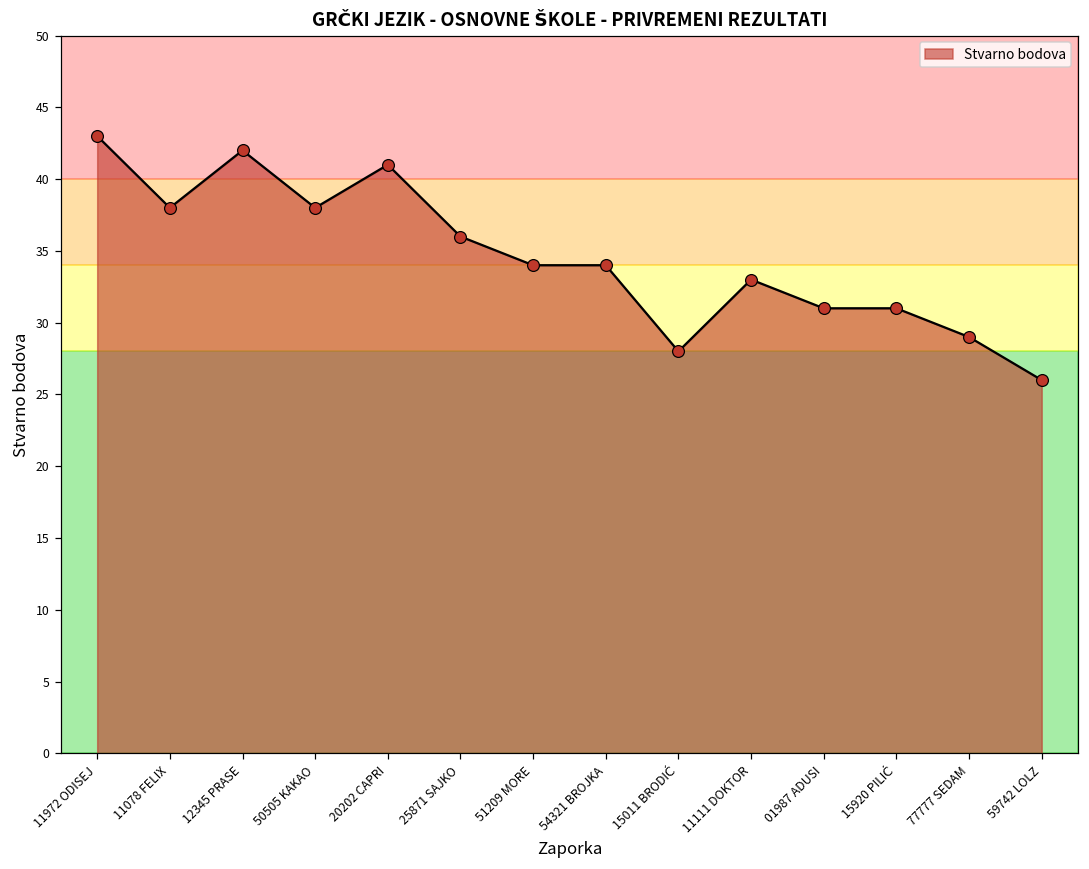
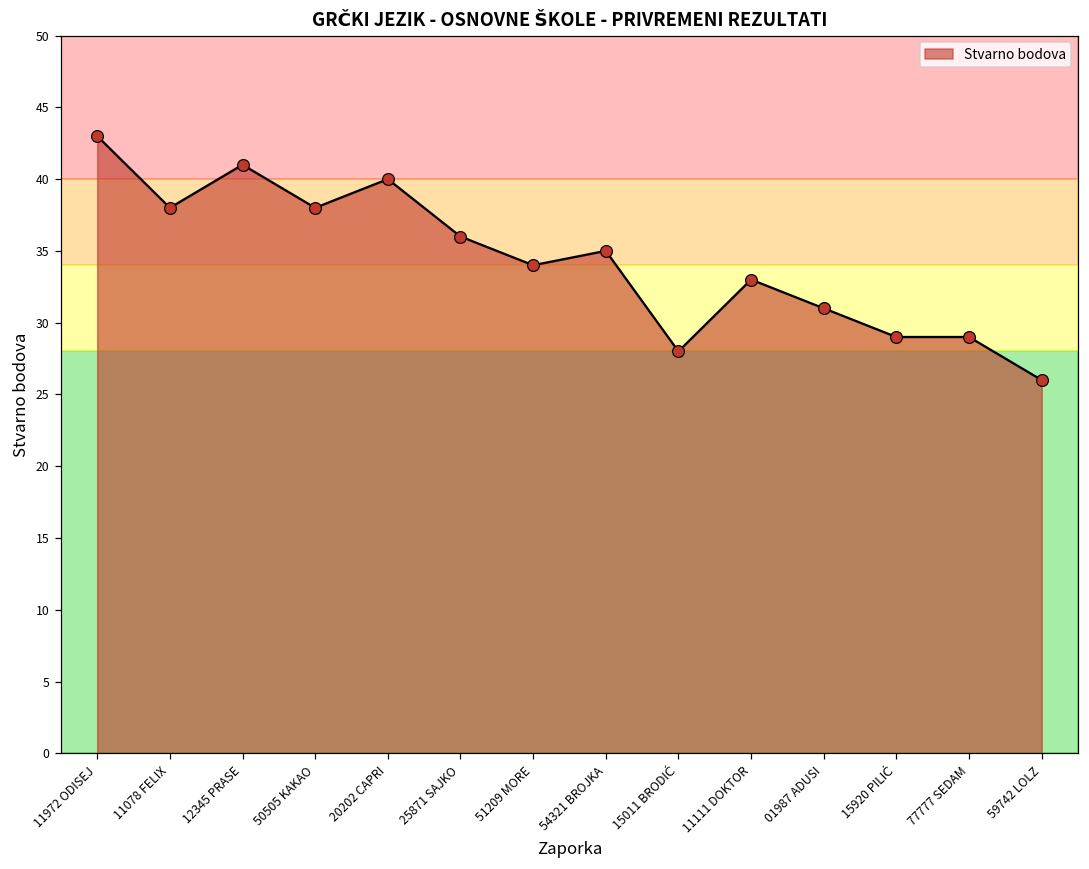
12345 PRASE: 42 -> 41
20202 CAPRI: 41 -> 40
54321 BROJKA: 34 -> 35
15920 PILIĆ: 31 -> 29
